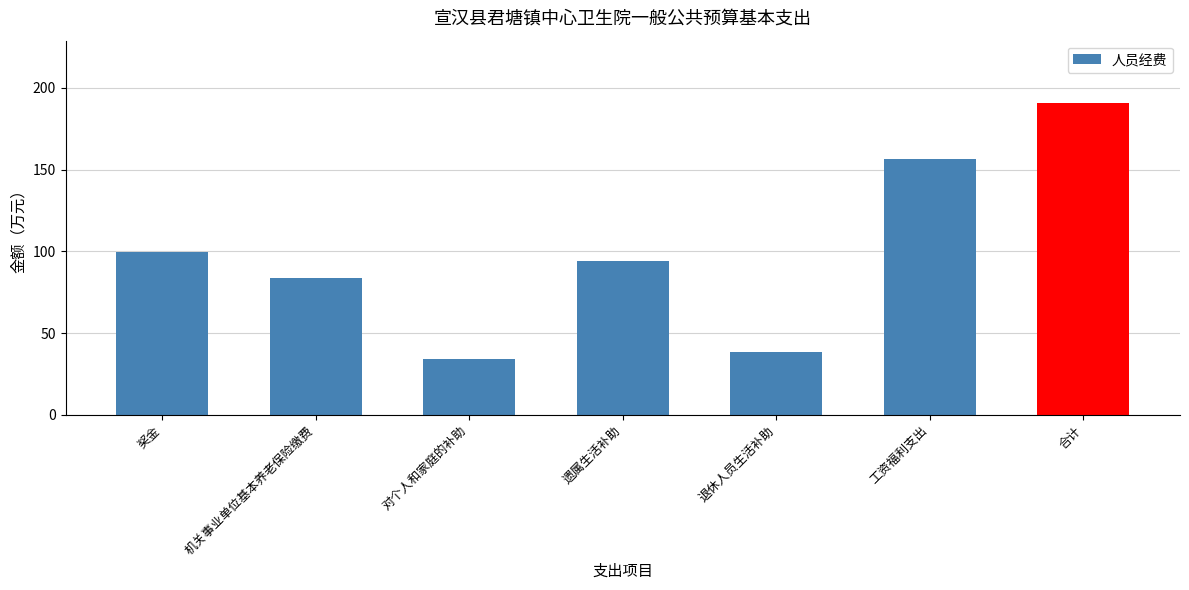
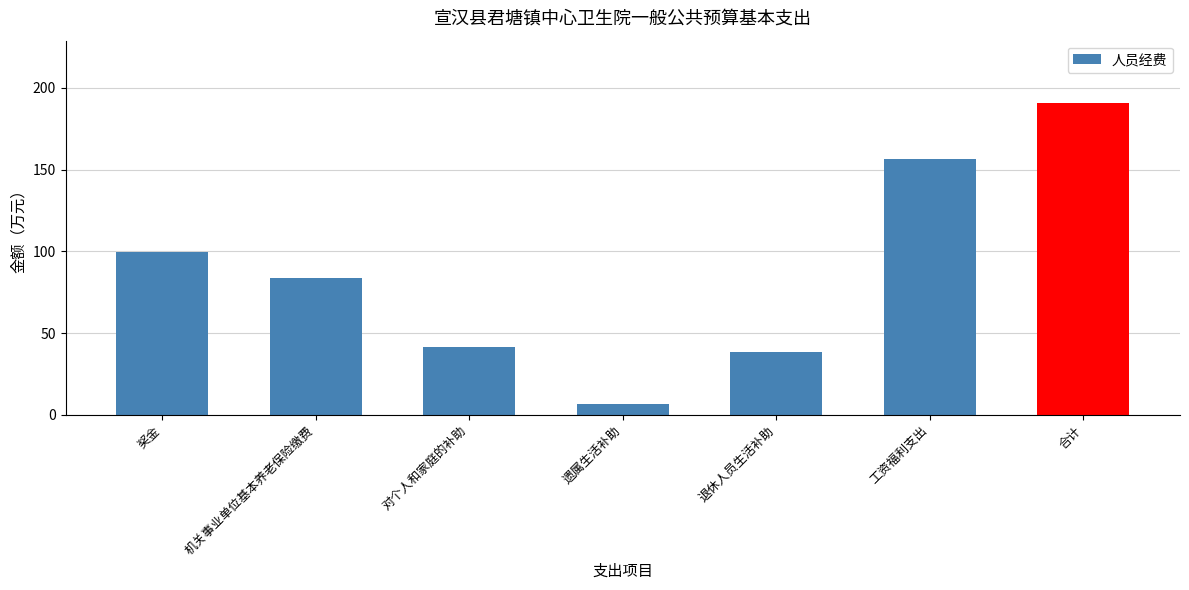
对个人和家庭的补助: 34 -> 41
遗属生活补助: 94 -> 6
